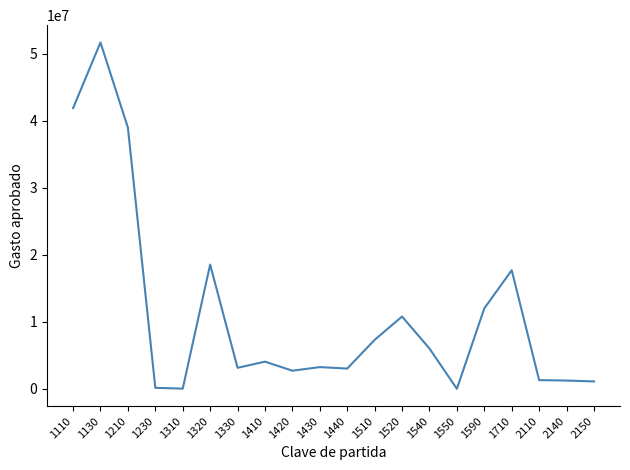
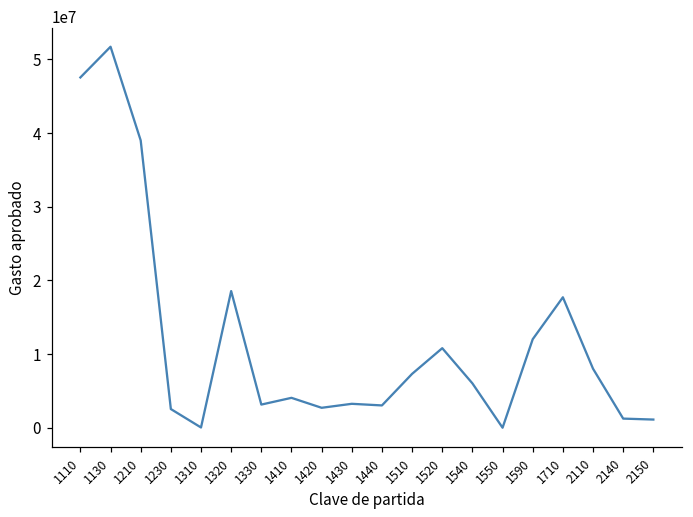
1110: 42000000 -> 48000000
1230: 0 -> 3000000
2110: 1000000 -> 8000000
